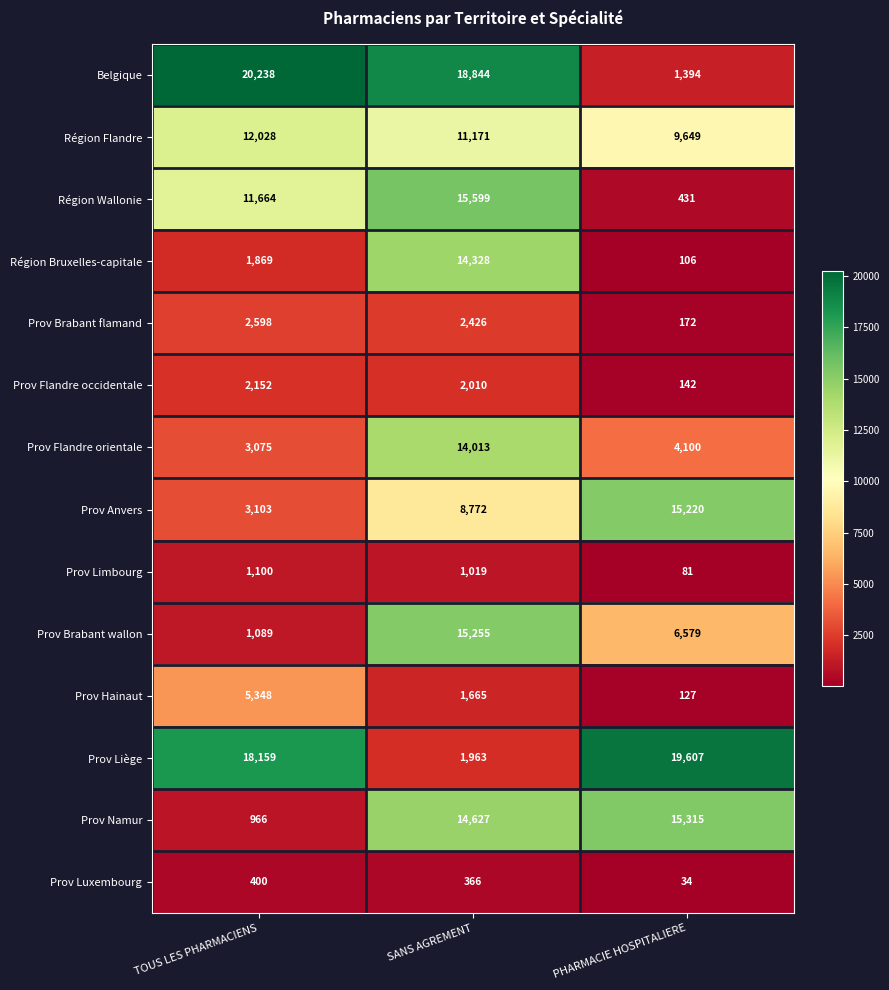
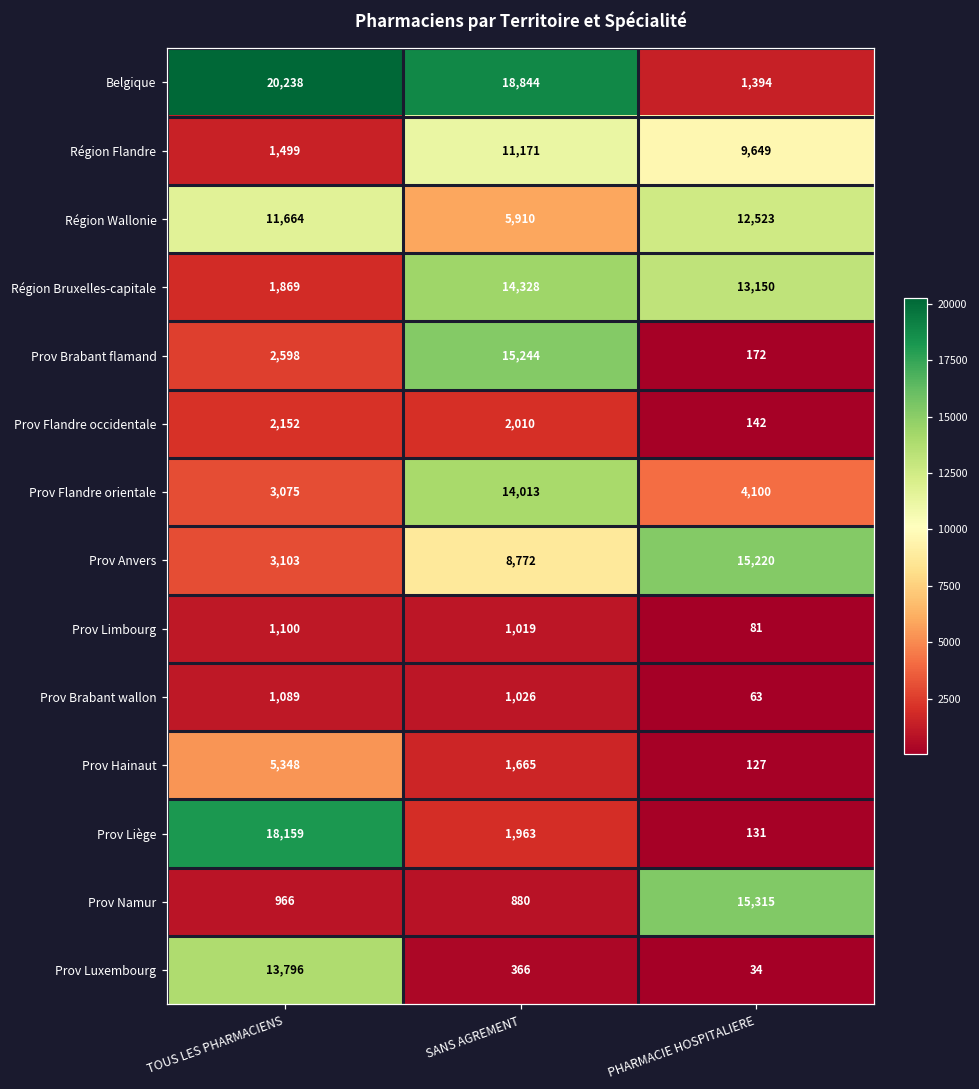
Région Flandre, TOUS LES PHARMACIENS: 12,028 -> 1,499
Région Wallonie, SANS AGREMENT: 15,599 -> 5,910
Région Wallonie, PHARMACIE HOSPITALIERE: 431 -> 12,523
Région Bruxelles-capitale, PHARMACIE HOSPITALIERE: 106 -> 13,150
Prov Brabant flamand, SANS AGREMENT: 2,426 -> 15,244
Prov Brabant wallon, SANS AGREMENT: 15,255 -> 1,026
Prov Brabant wallon, PHARMACIE HOSPITALIERE: 6,579 -> 63
Prov Liège, PHARMACIE HOSPITALIERE: 19,607 -> 131
Prov Namur, SANS AGREMENT: 14,627 -> 880
Prov Luxembourg, TOUS LES PHARMACIENS: 400 -> 13,796
